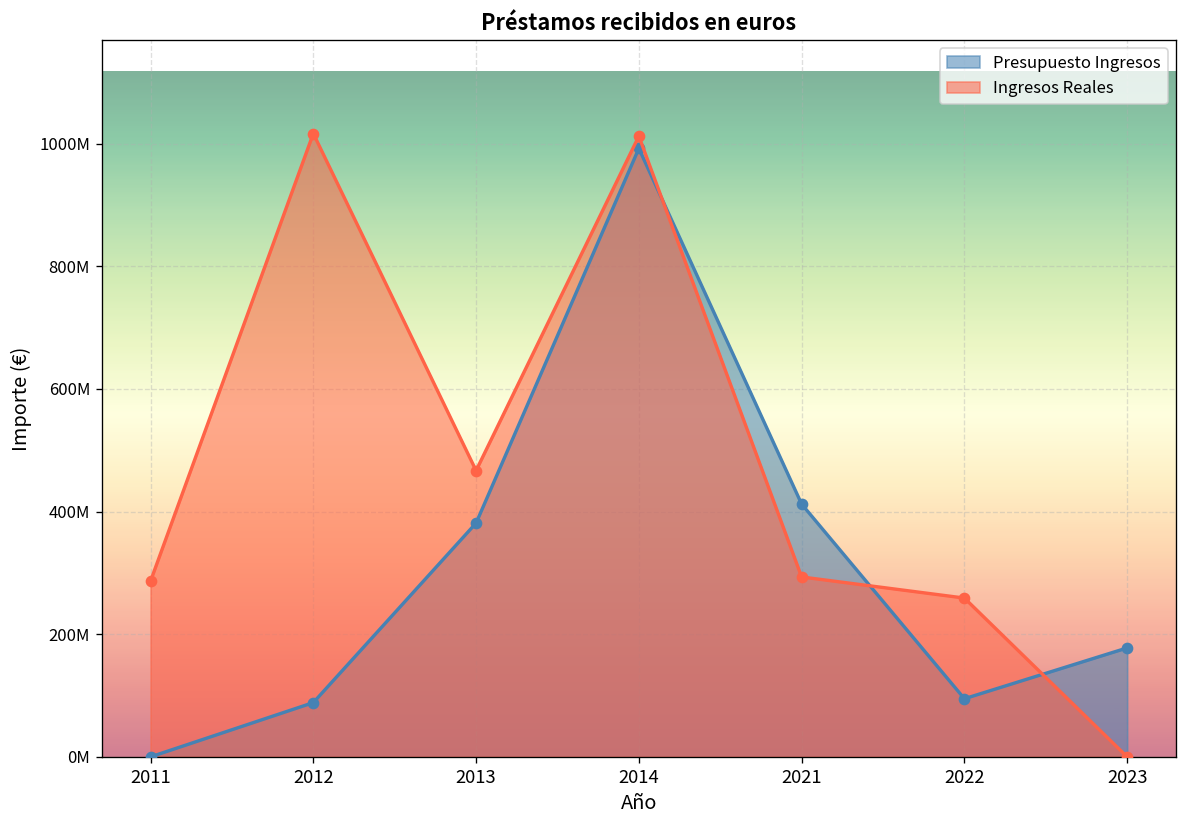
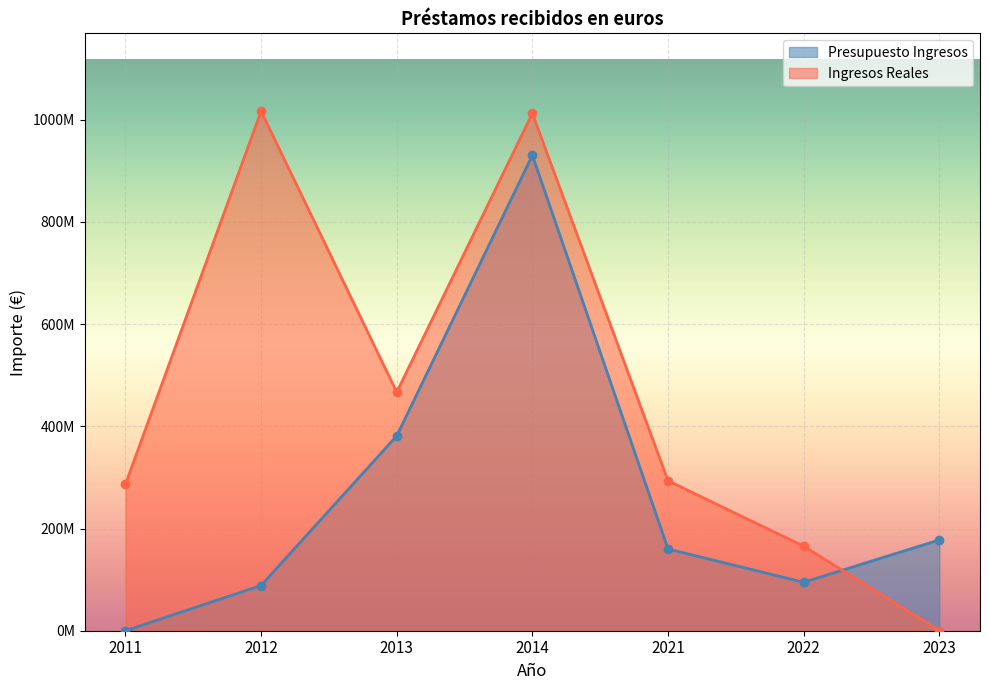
Presupuesto Ingresos, 2014: 990000000 -> 930000000
Presupuesto Ingresos, 2021: 410000000 -> 160000000
Ingresos Reales, 2022: 260000000 -> 170000000
